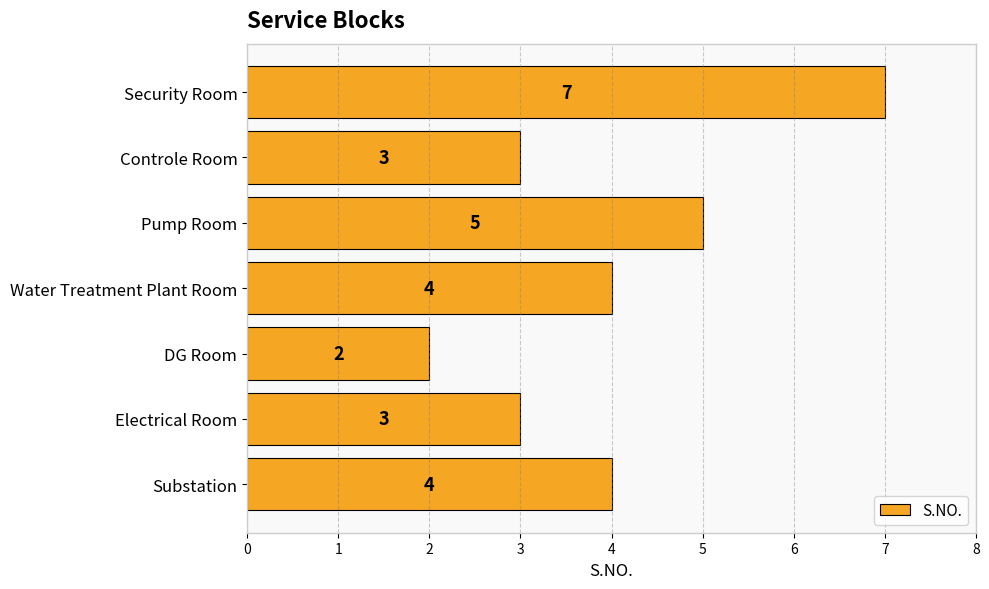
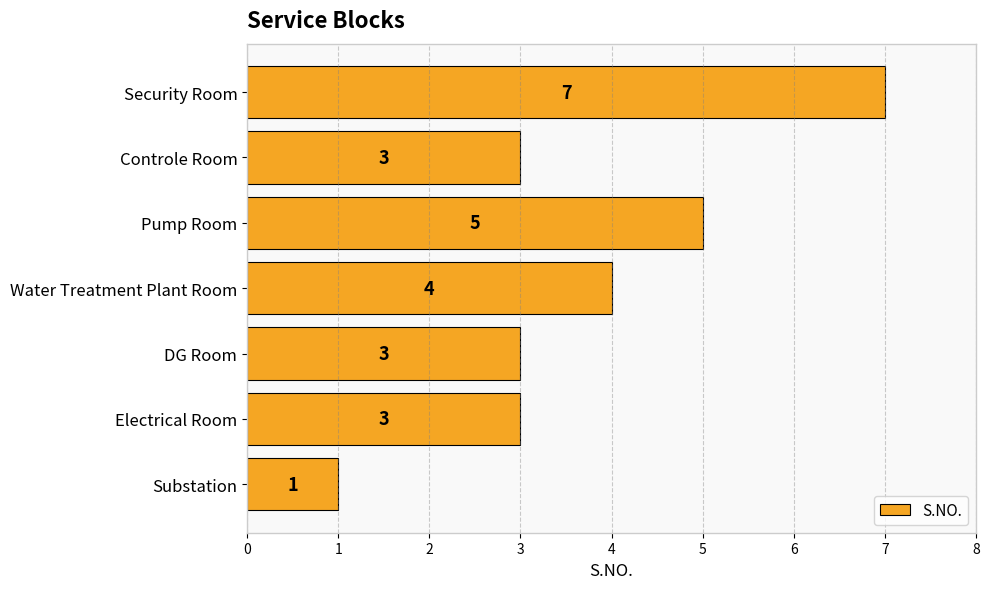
DG Room: 2 -> 3
Substation: 4 -> 1
